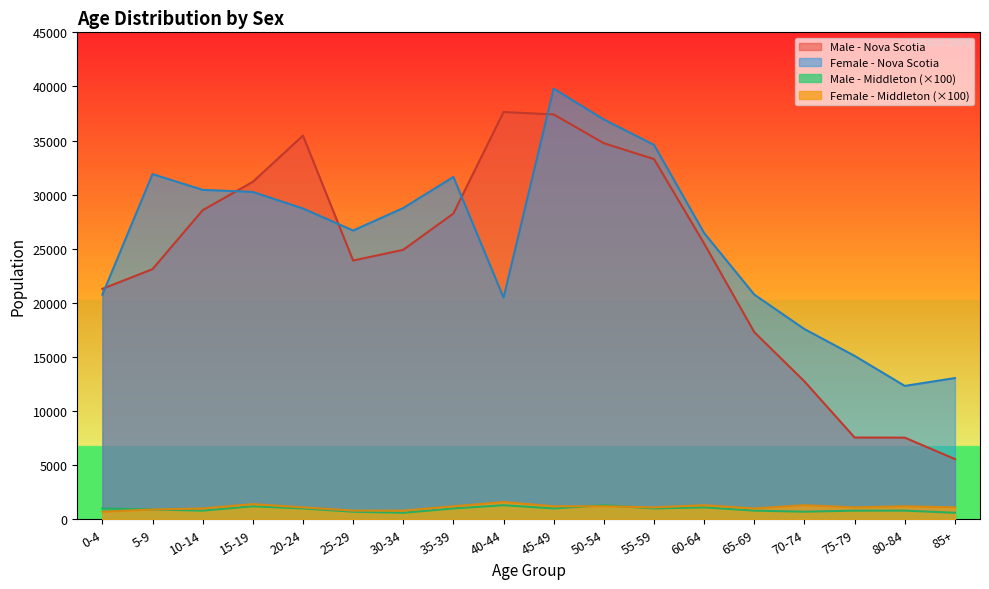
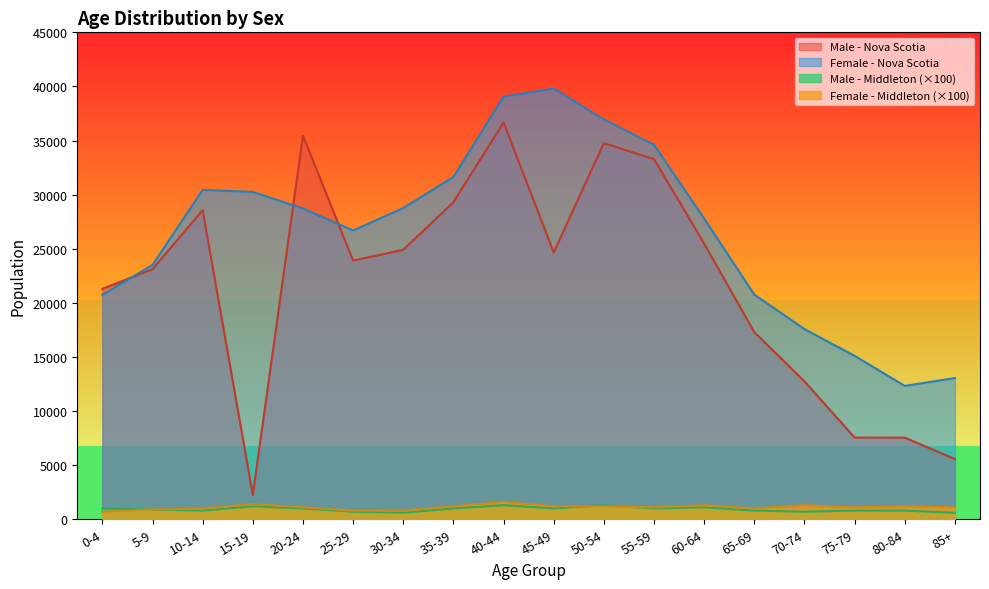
Female - Nova Scotia, 5-9: 31900 -> 23500
Male - Nova Scotia, 15-19: 31200 -> 2300
Male - Nova Scotia, 35-39: 28300 -> 29300
Male - Nova Scotia, 40-44: 37600 -> 36700
Female - Nova Scotia, 40-44: 20500 -> 39100
Male - Nova Scotia, 45-49: 37400 -> 24700
Female - Nova Scotia, 60-64: 26500 -> 27800
